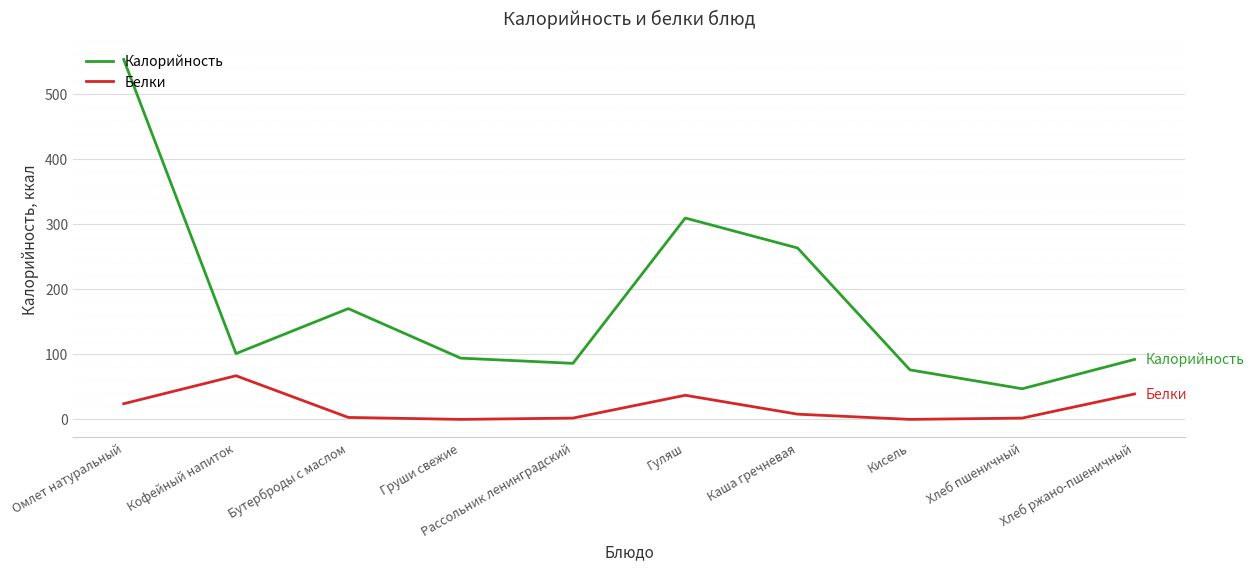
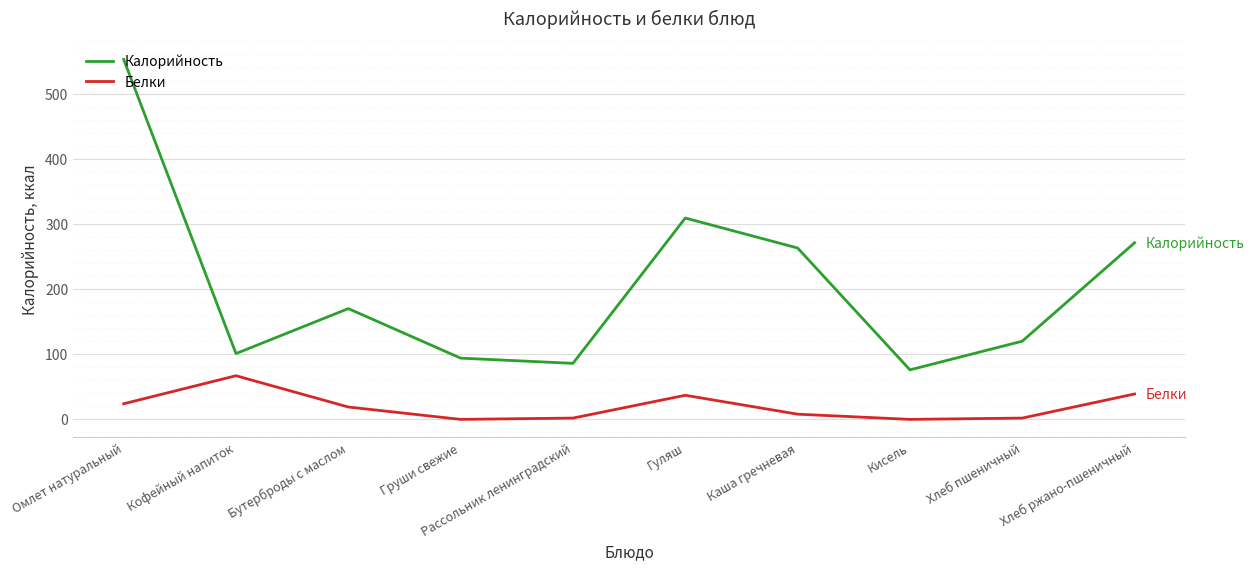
Белки, Бутерброды с маслом: 0 -> 20
Калорийность, Хлеб пшеничный: 50 -> 120
Калорийность, Хлеб ржано-пшеничный: 90 -> 270
